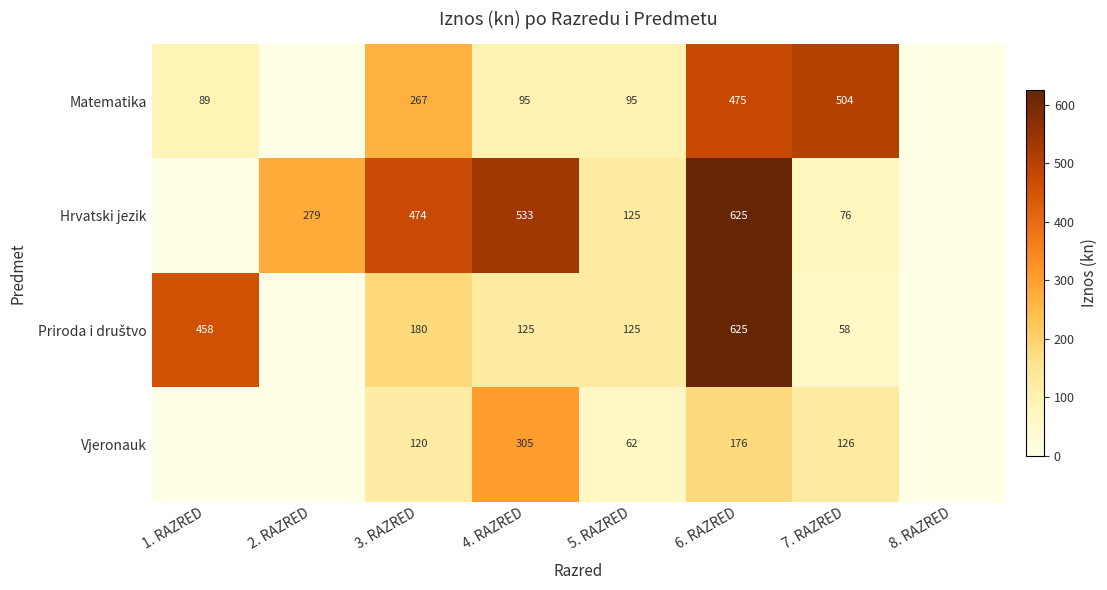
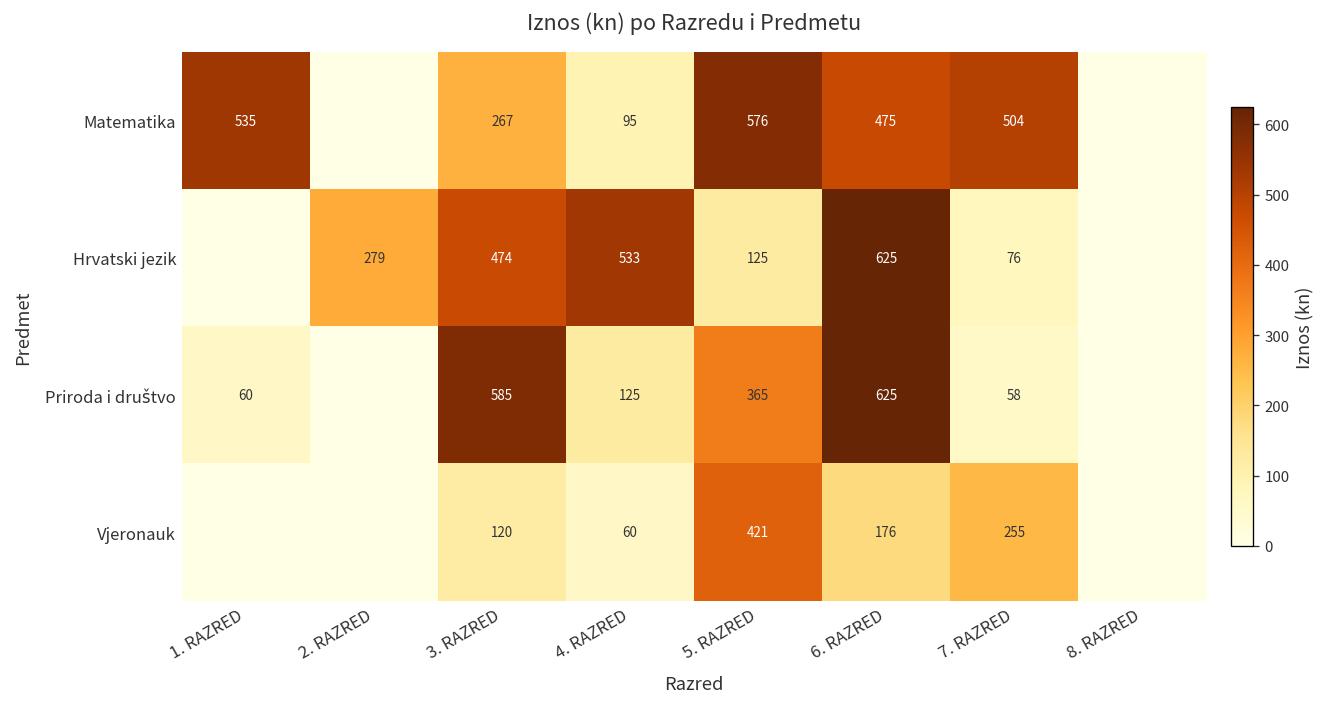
Matematika, 1. RAZRED: 89 -> 535
Matematika, 5. RAZRED: 95 -> 576
Priroda i društvo, 1. RAZRED: 458 -> 60
Priroda i društvo, 3. RAZRED: 180 -> 585
Priroda i društvo, 5. RAZRED: 125 -> 365
Vjeronauk, 4. RAZRED: 305 -> 60
Vjeronauk, 5. RAZRED: 62 -> 421
Vjeronauk, 7. RAZRED: 126 -> 255
